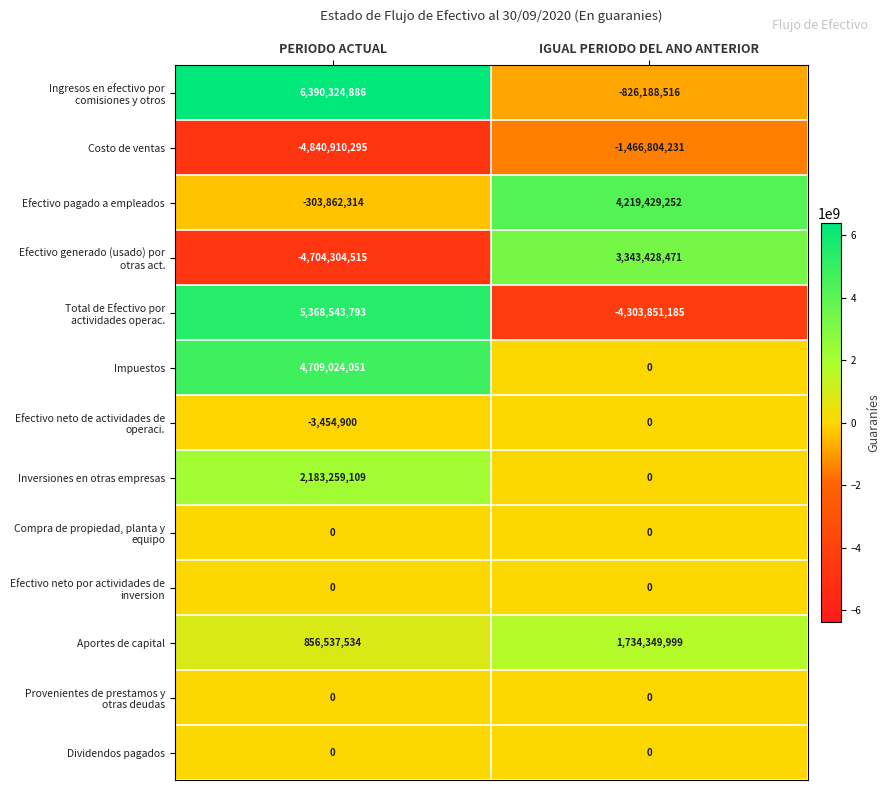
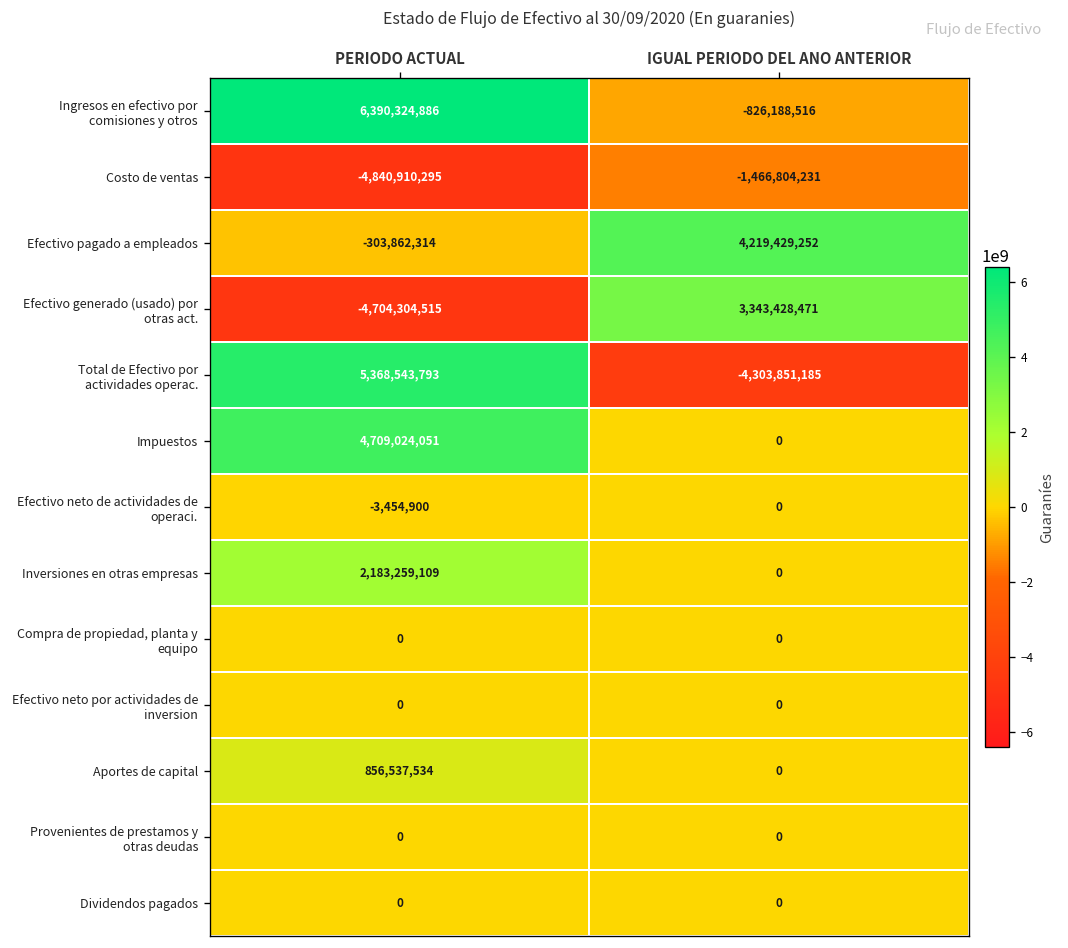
Aportes de capital, IGUAL PERIODO DEL ANO ANTERIOR: 1,734,349,999 -> 0
